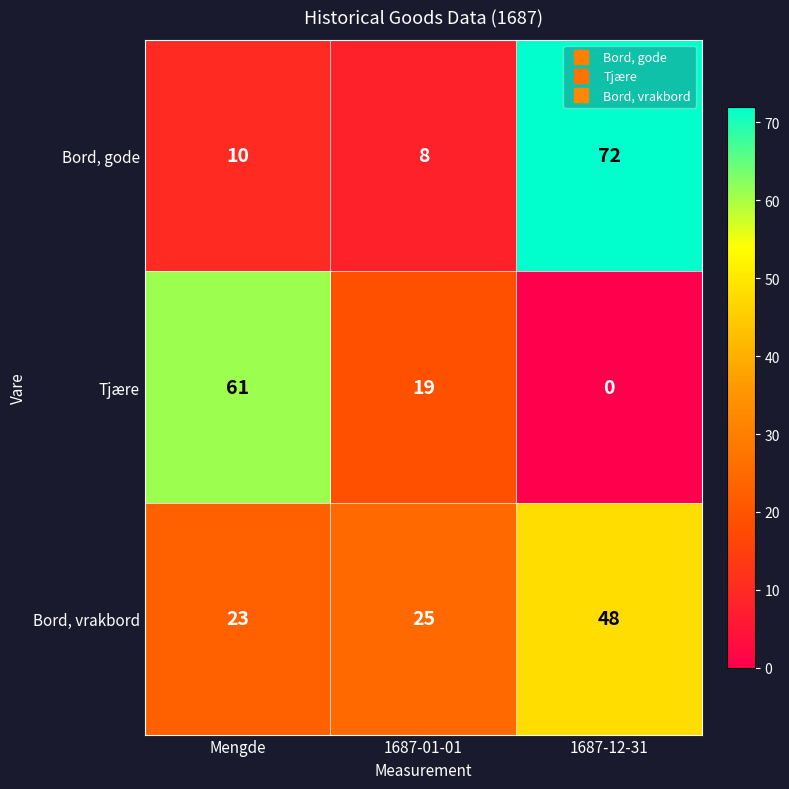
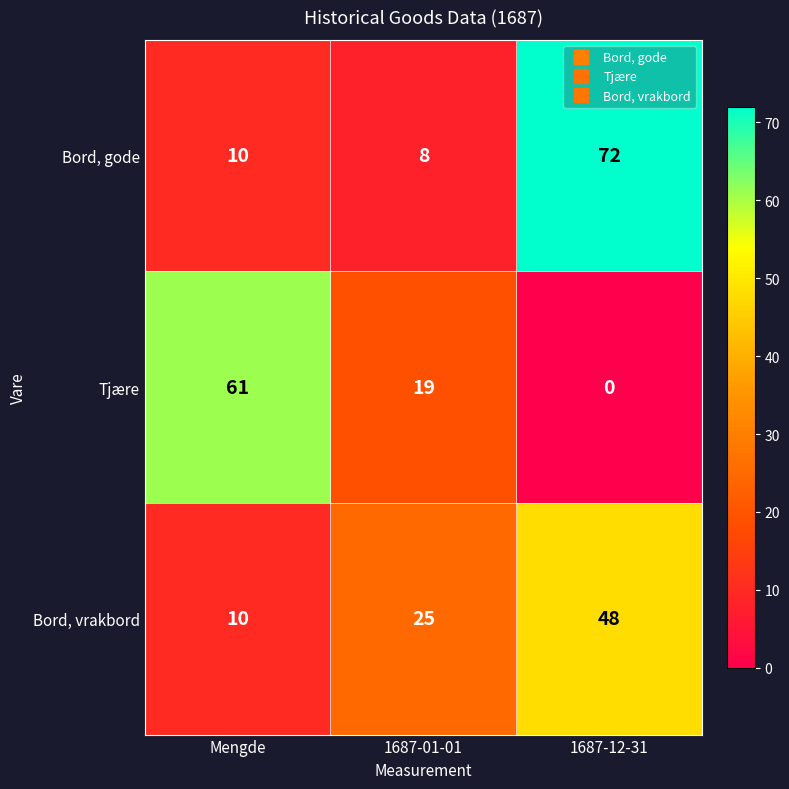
Bord, vrakbord, Mengde: 23 -> 10
